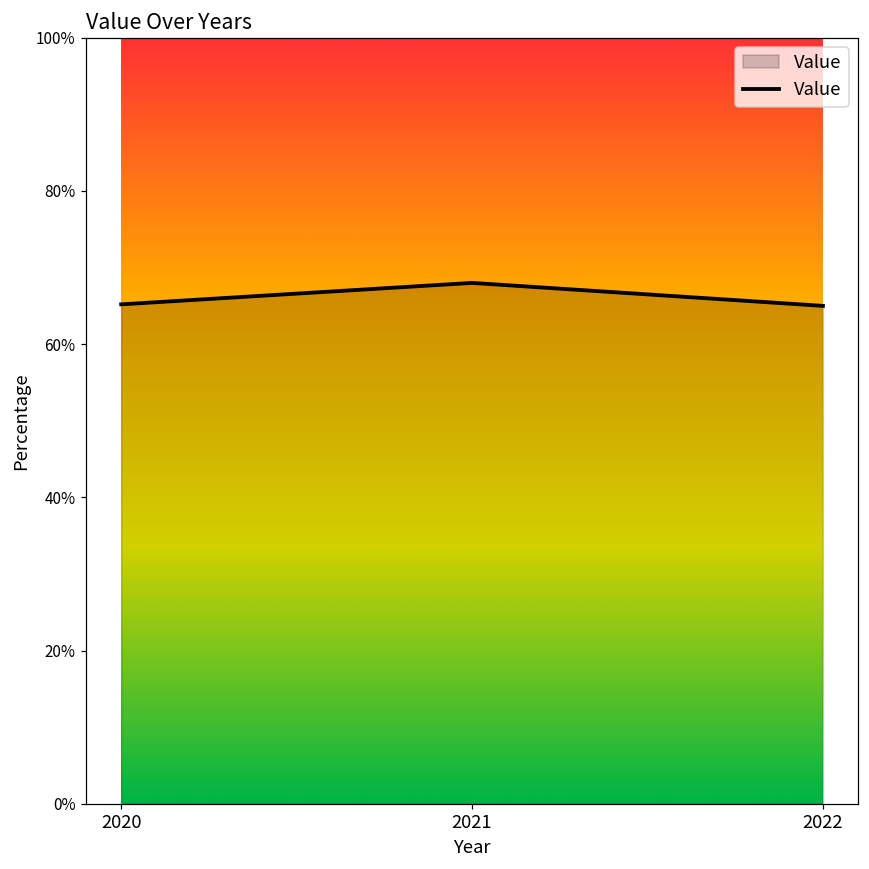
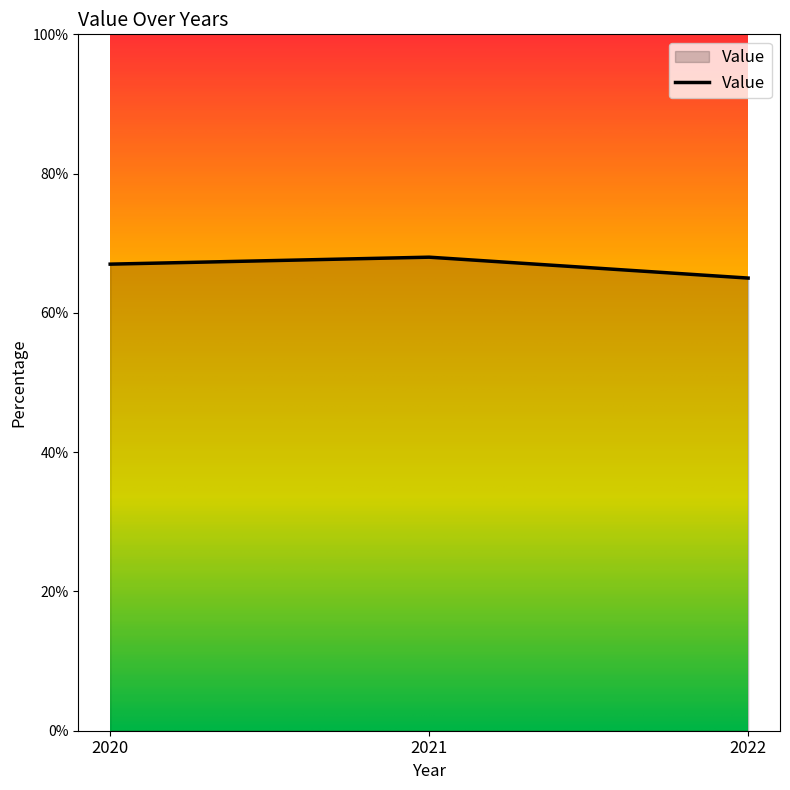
2020: 65% -> 67%
